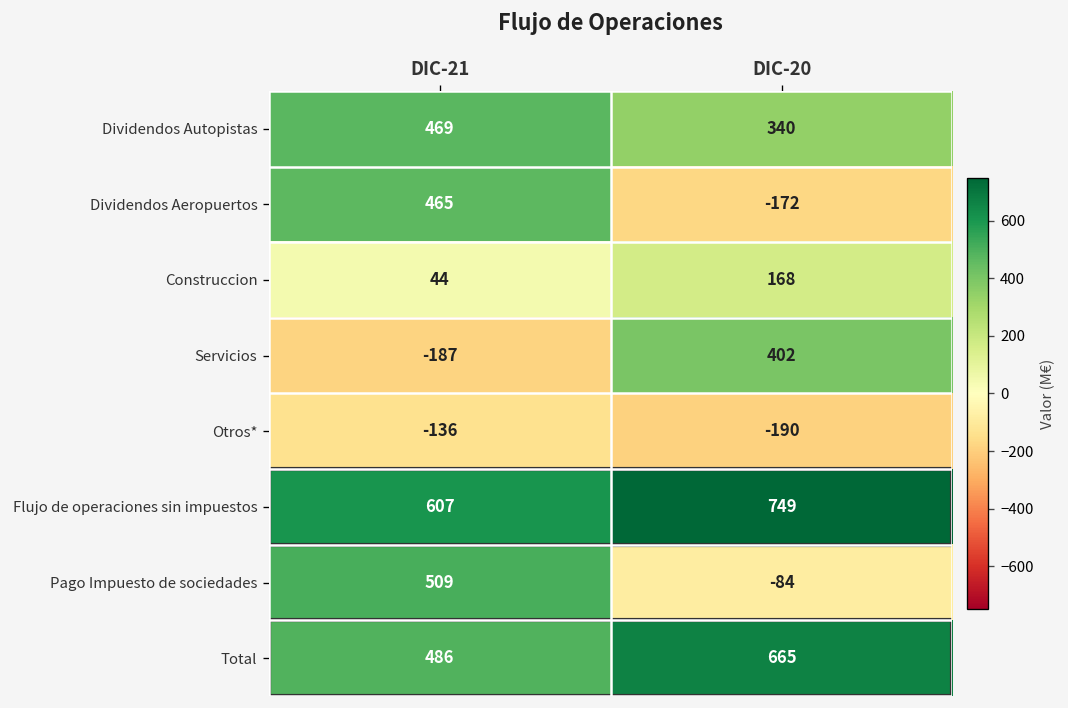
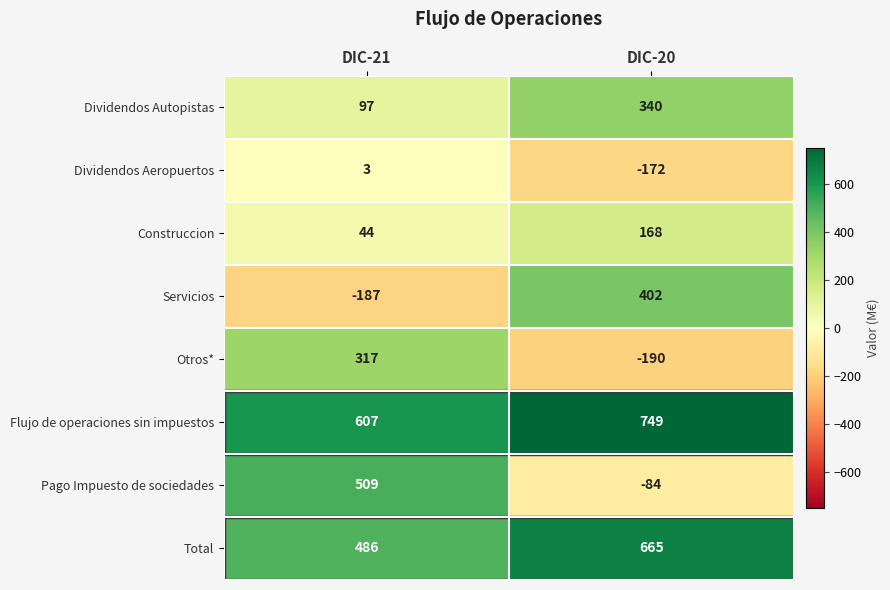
Dividendos Autopistas, DIC-21: 469 -> 97
Dividendos Aeropuertos, DIC-21: 465 -> 3
Otros*, DIC-21: -136 -> 317
